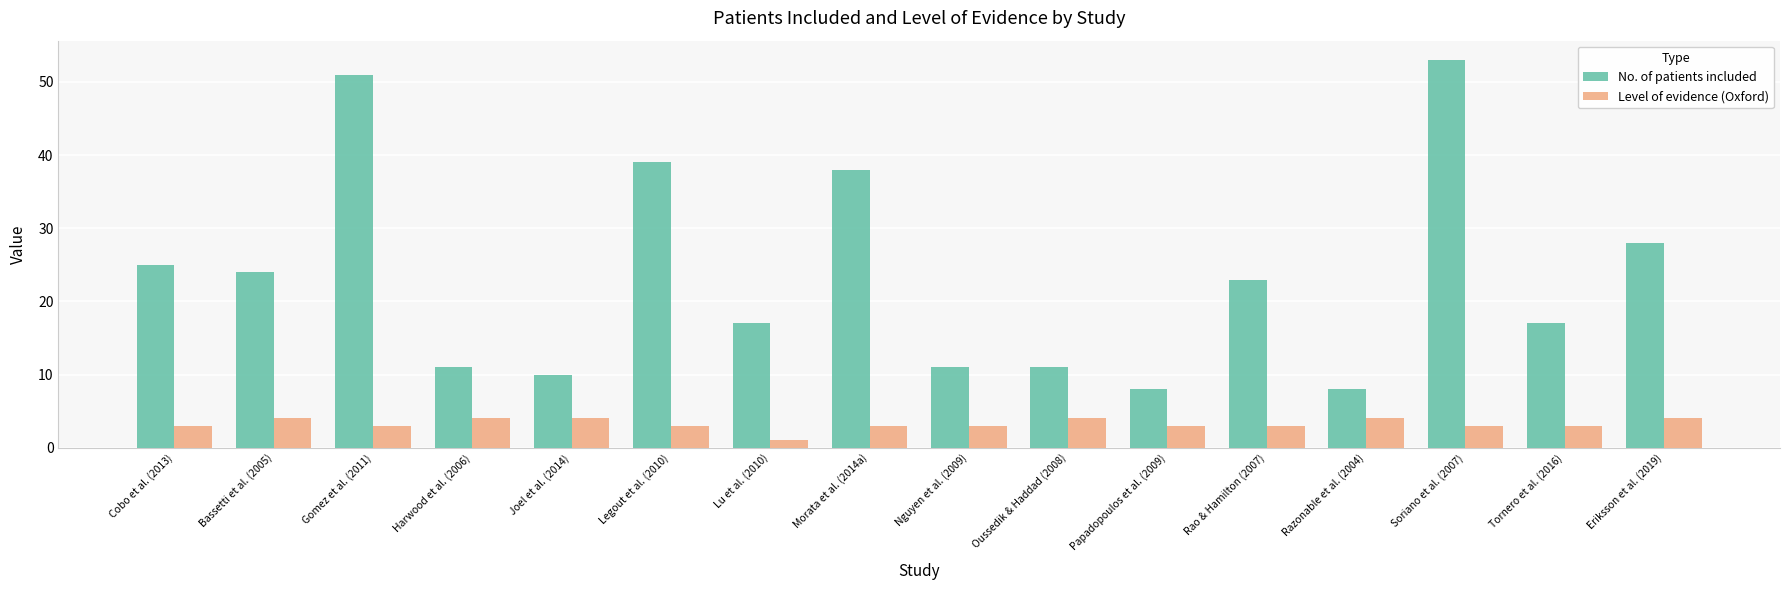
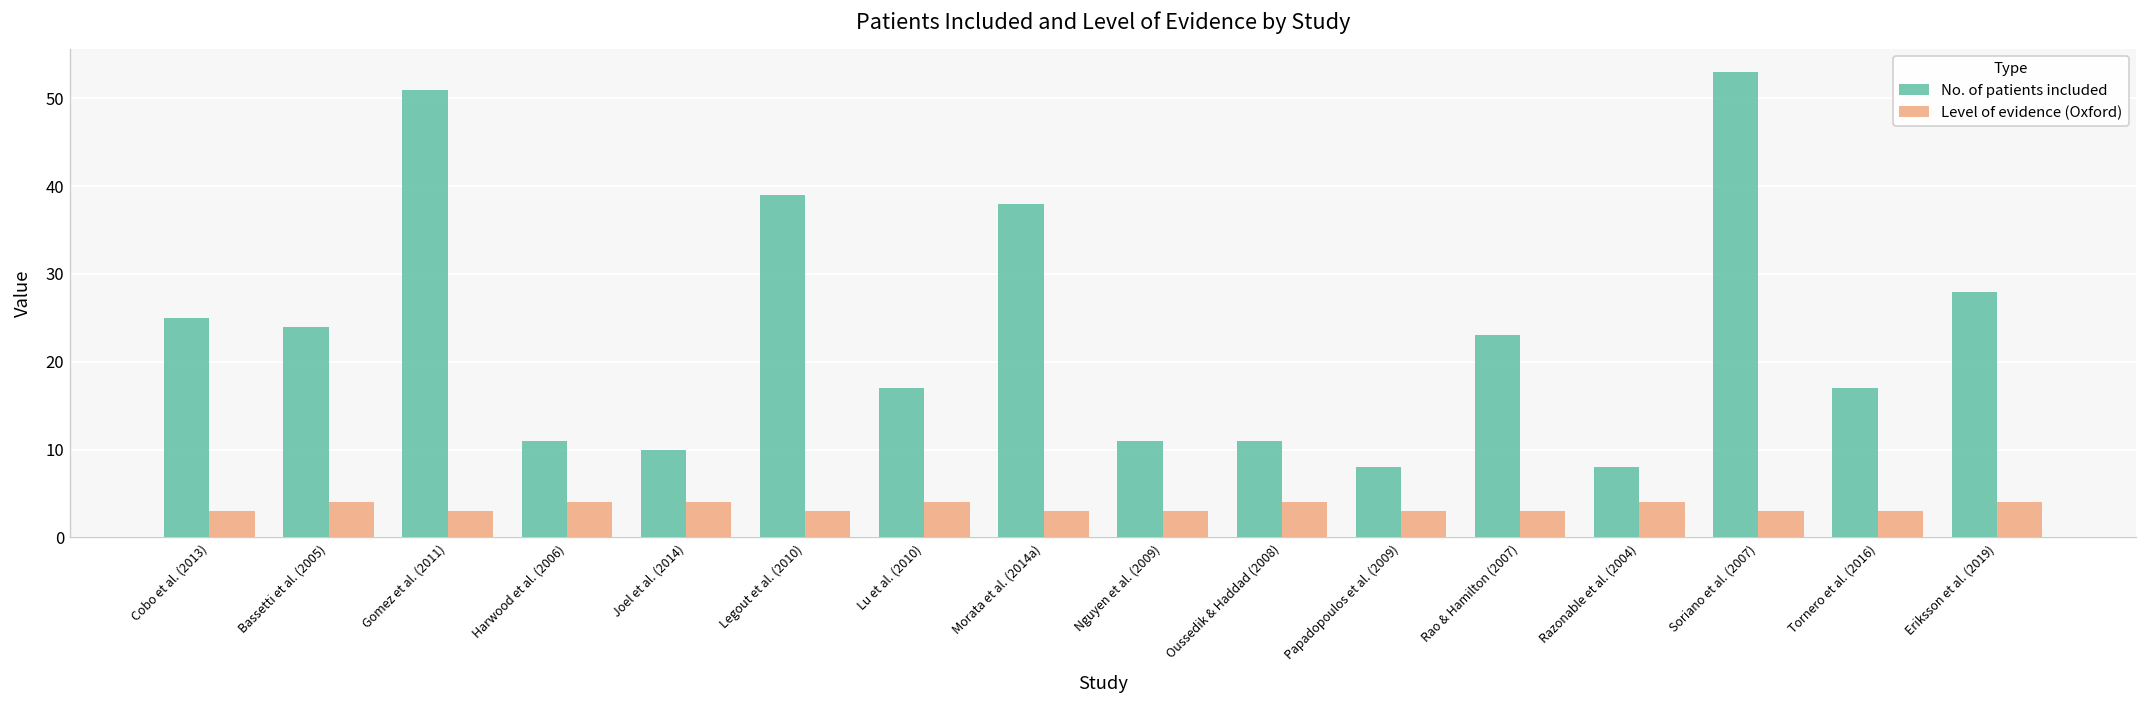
Level of evidence (Oxford), Lu et al. (2010): 1 -> 4
